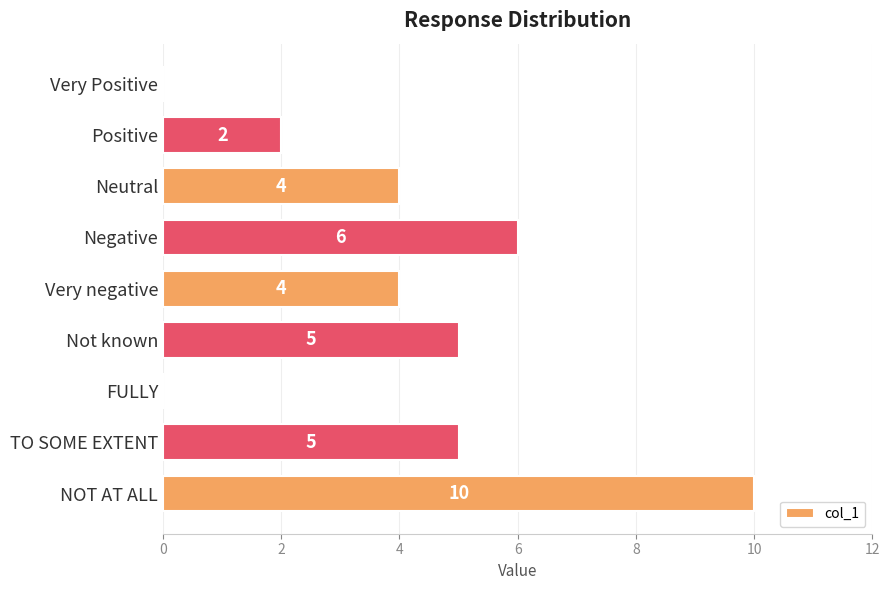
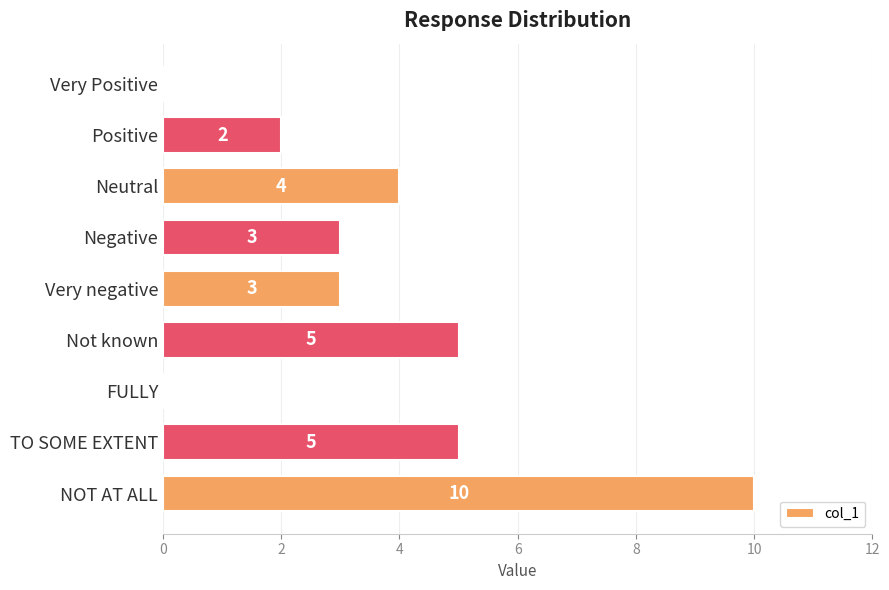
Negative: 6 -> 3
Very negative: 4 -> 3
